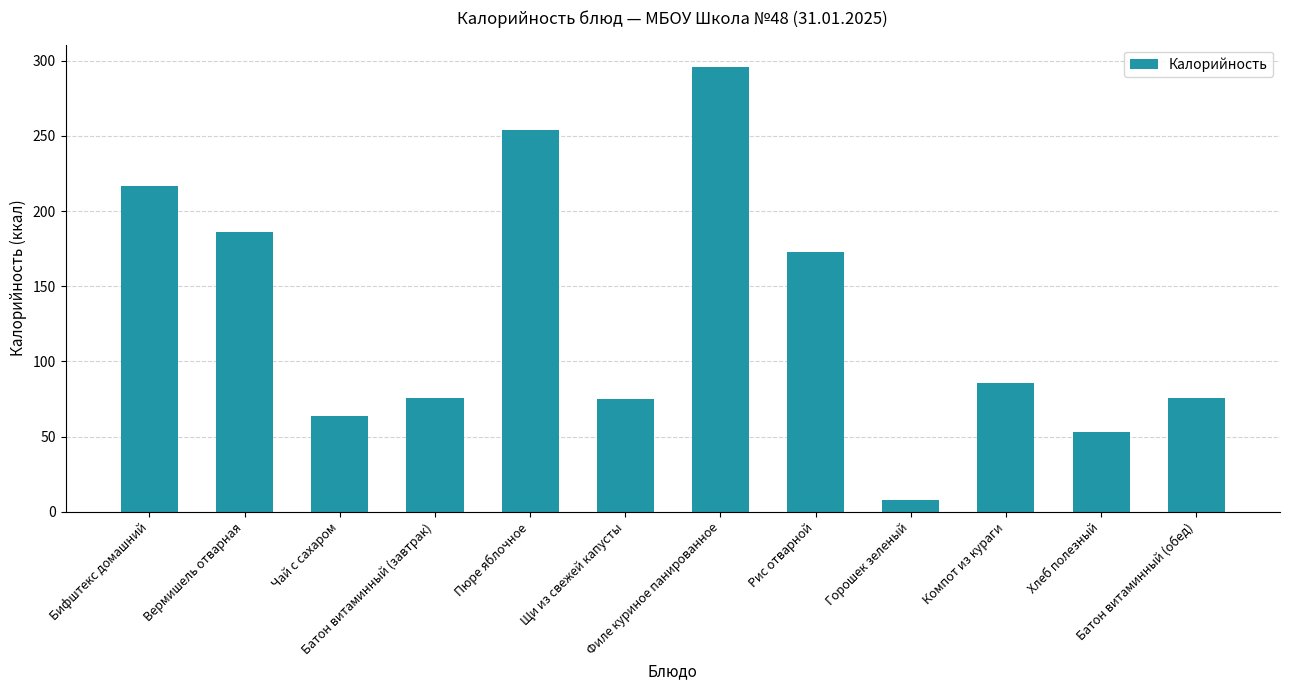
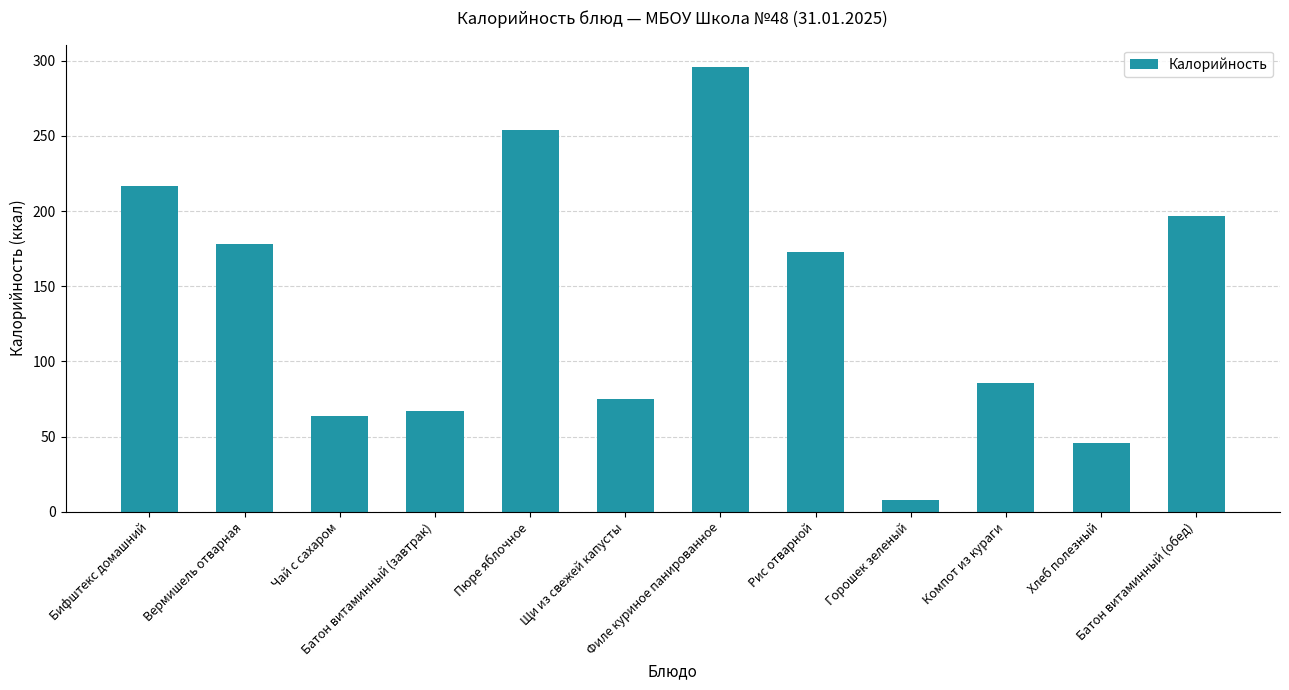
Вермишель отварная: 186 -> 178
Батон витаминный (завтрак): 76 -> 67
Хлеб полезный: 53 -> 46
Батон витаминный (обед): 76 -> 197
